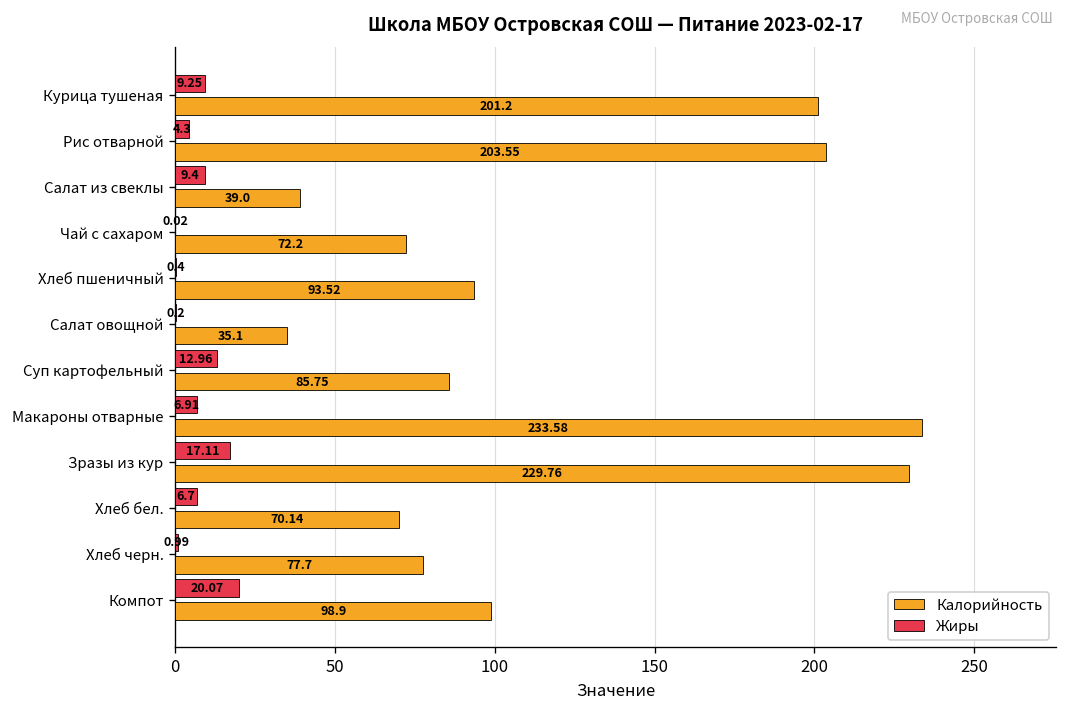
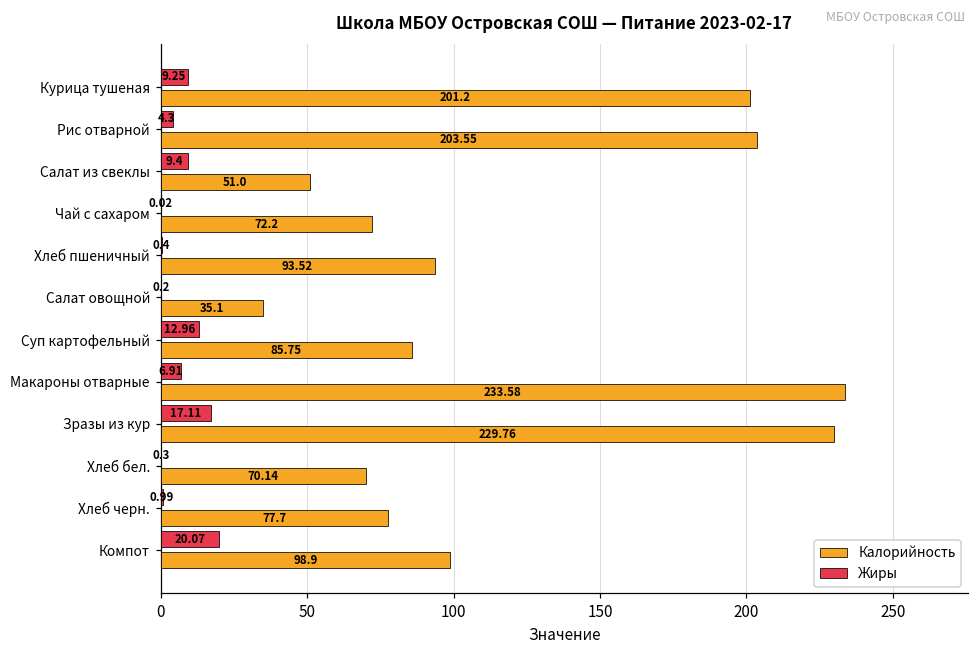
Калорийность, Салат из свеклы: 39.0 -> 51.0
Жиры, Хлеб бел.: 6.7 -> 0.3
